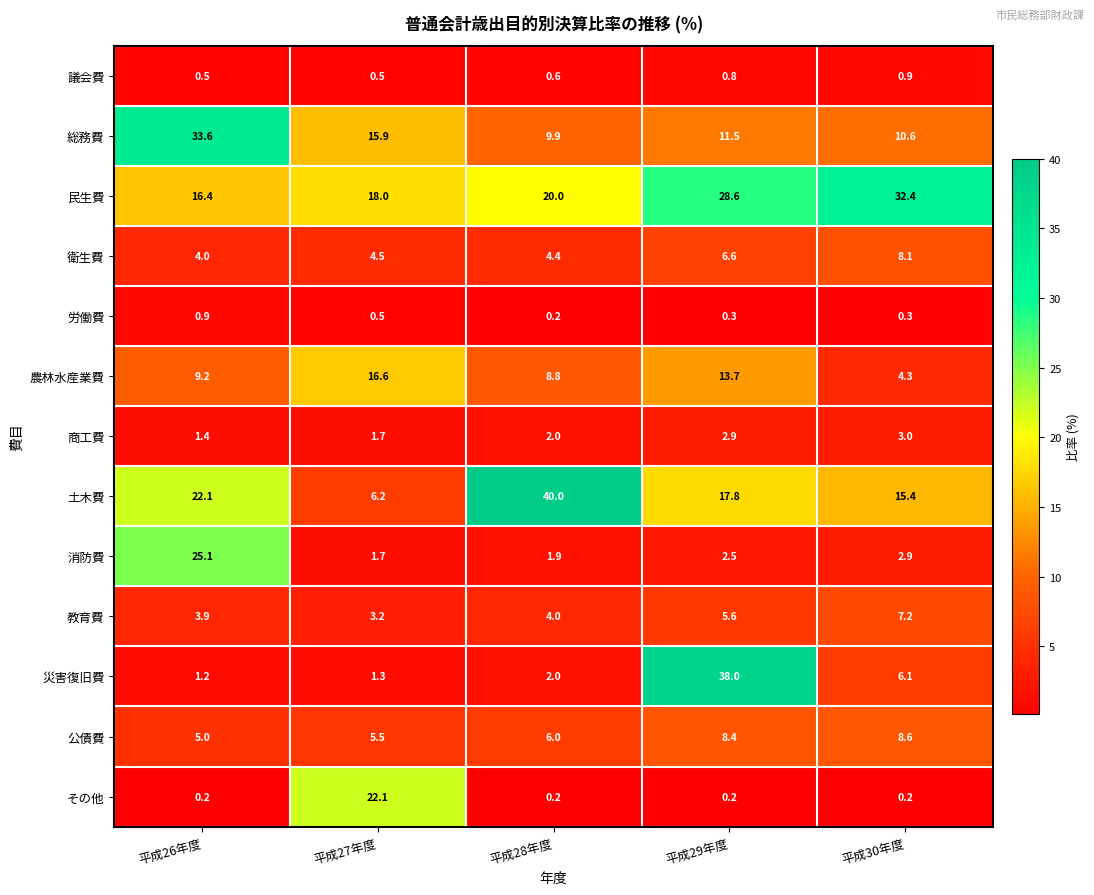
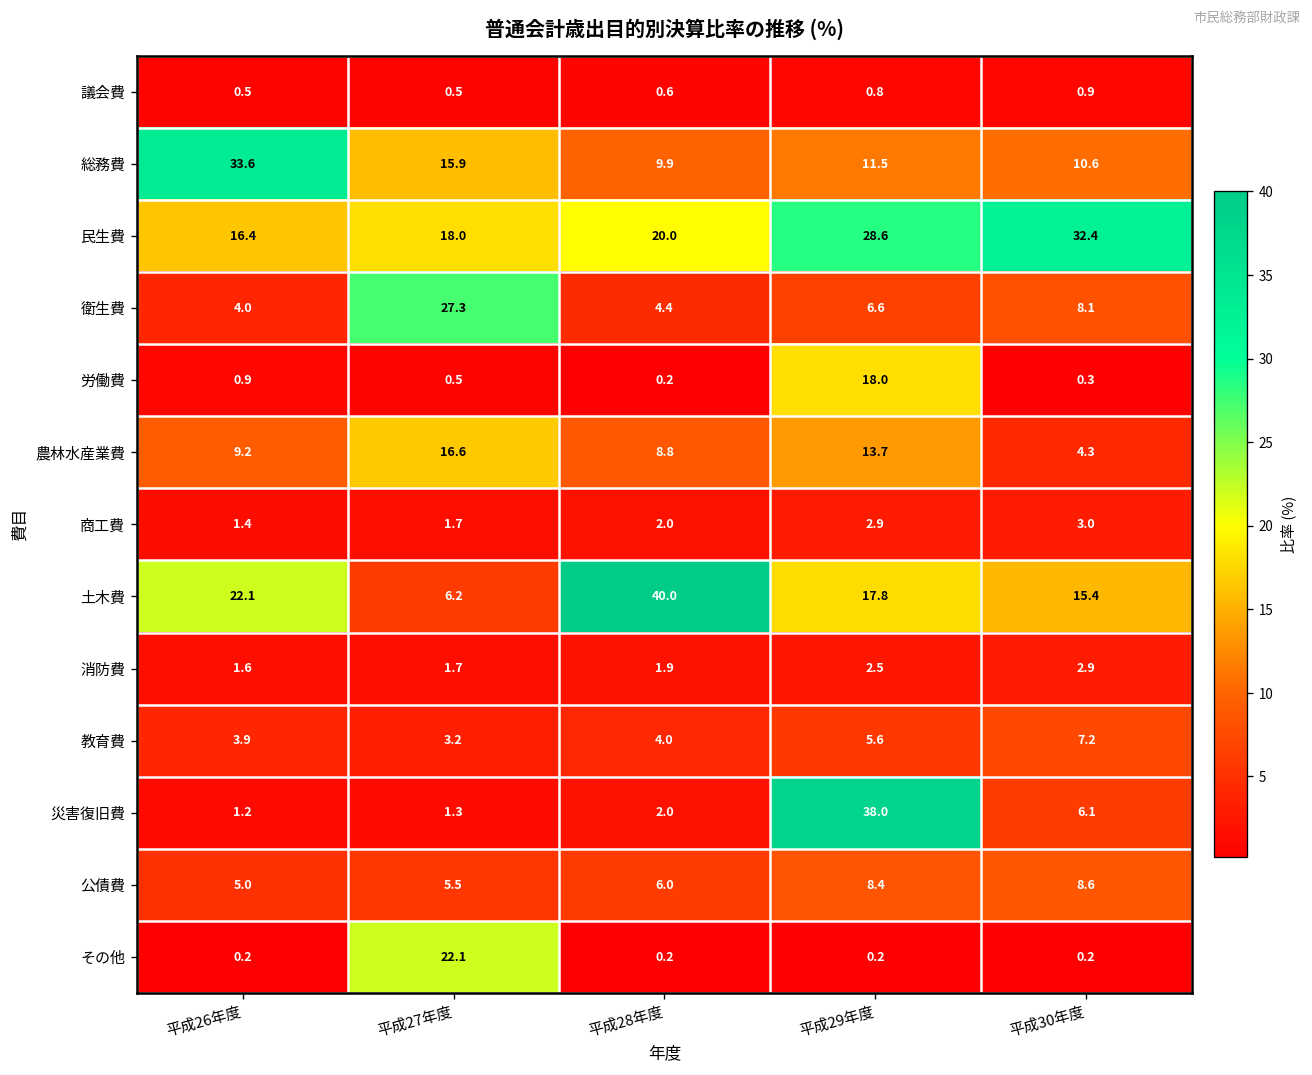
衛生費, 平成27年度: 4.5 -> 27.3
労働費, 平成29年度: 0.3 -> 18.0
消防費, 平成26年度: 25.1 -> 1.6
